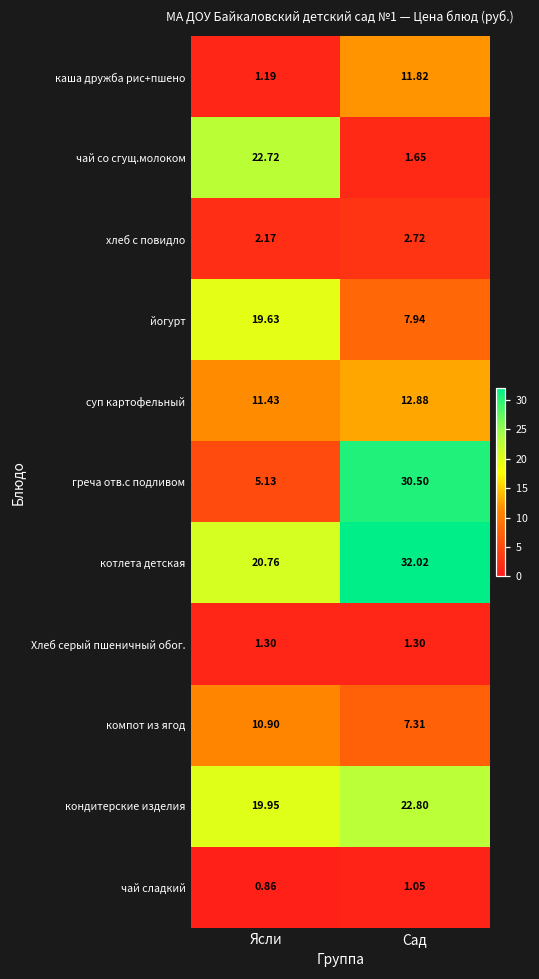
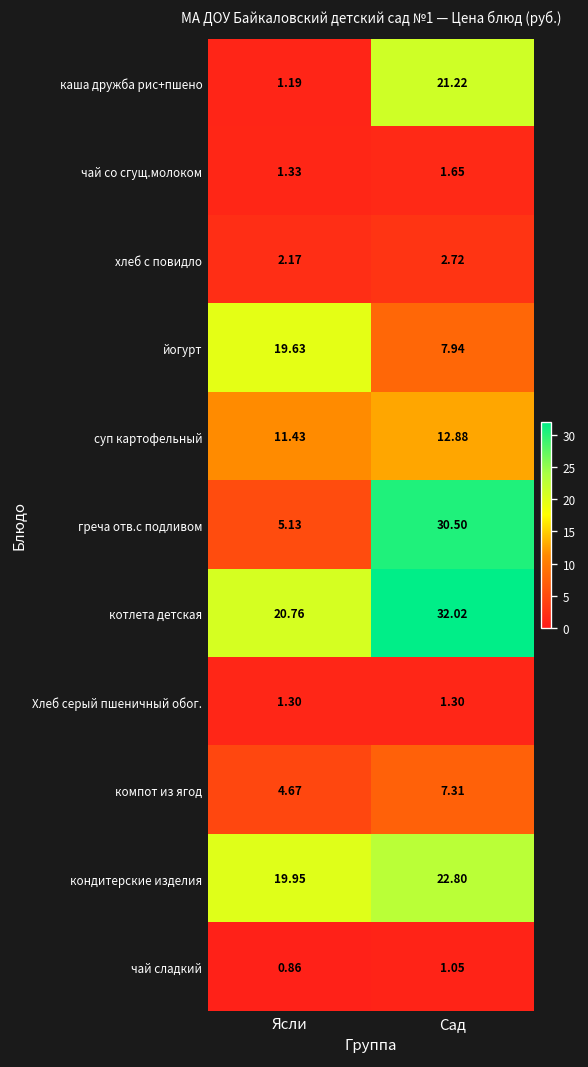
каша дружба рис+пшено, Сад: 11.82 -> 21.22
чай со сгущ.молоком, Ясли: 22.72 -> 1.33
компот из ягод, Ясли: 10.90 -> 4.67
